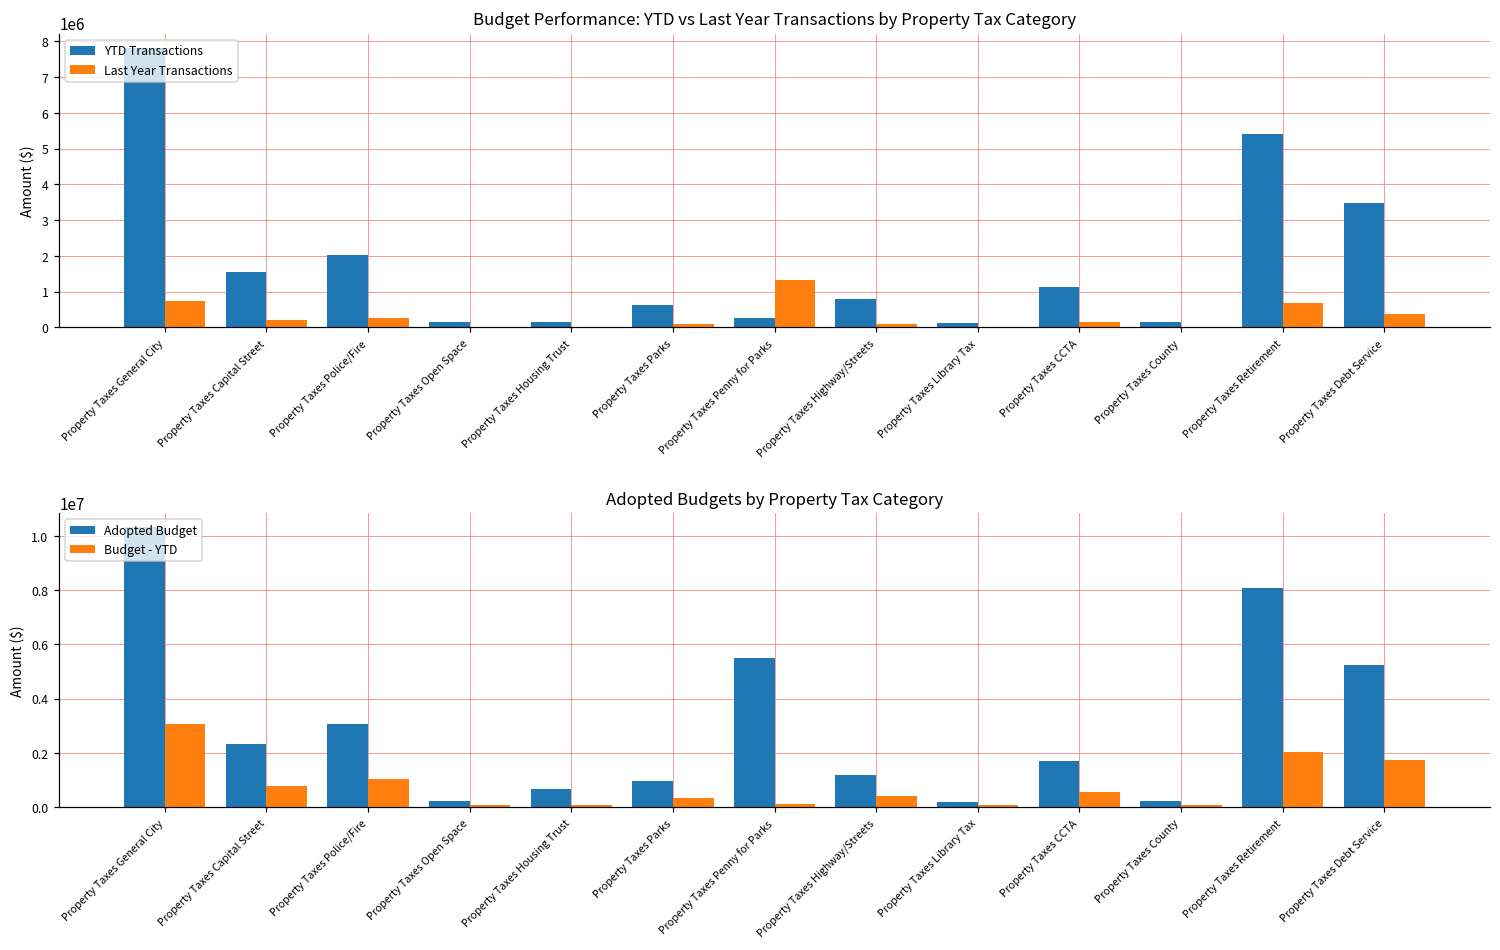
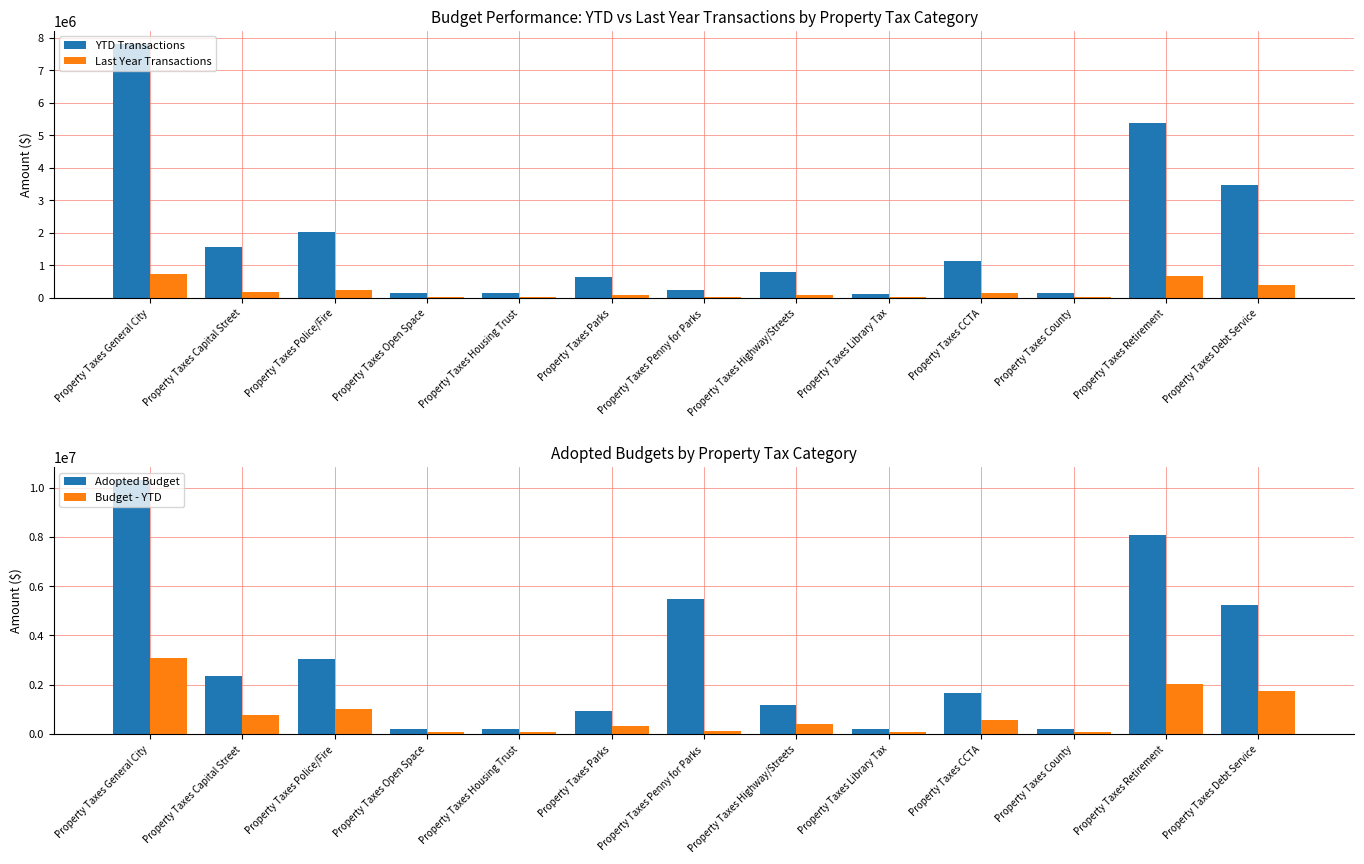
Budget Performance: YTD vs Last Year Transactions by Property Tax Category, Last Year Transactions, Property Taxes Penny for Parks: 1300000 -> 0
Adopted Budgets by Property Tax Category, Adopted Budget, Property Taxes Housing Trust: 700000 -> 200000
